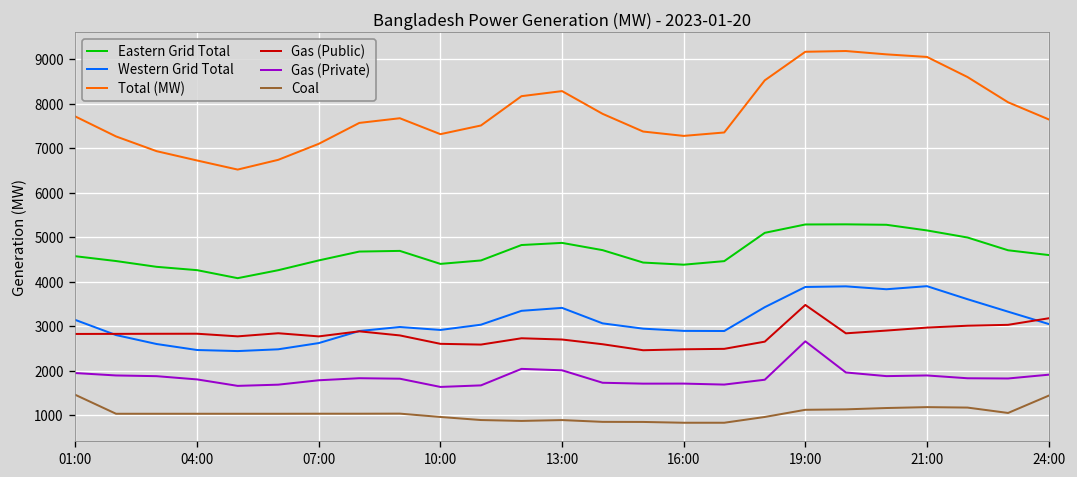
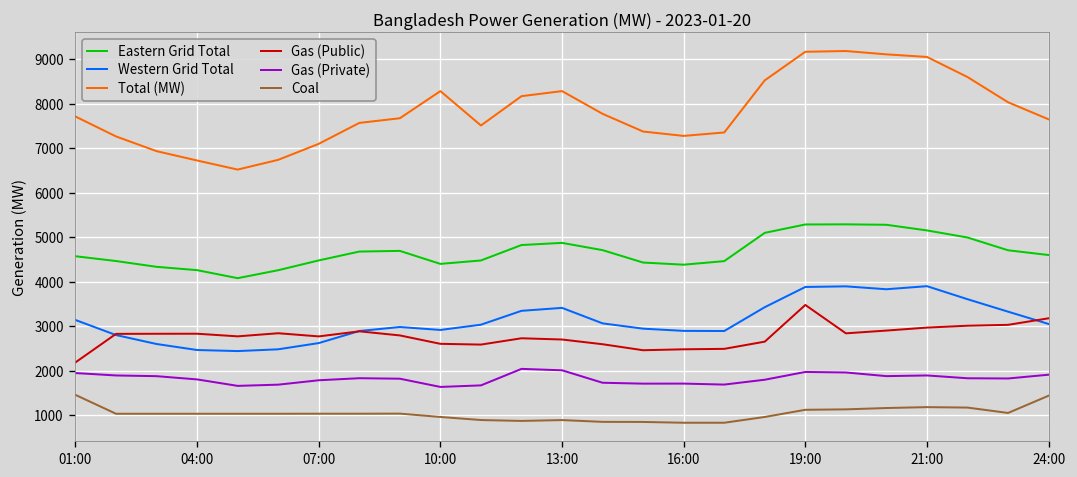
Gas (Public), 01:00: 2800 -> 2200
Total (MW), 10:00: 7300 -> 8300
Gas (Private), 19:00: 2700 -> 2000
